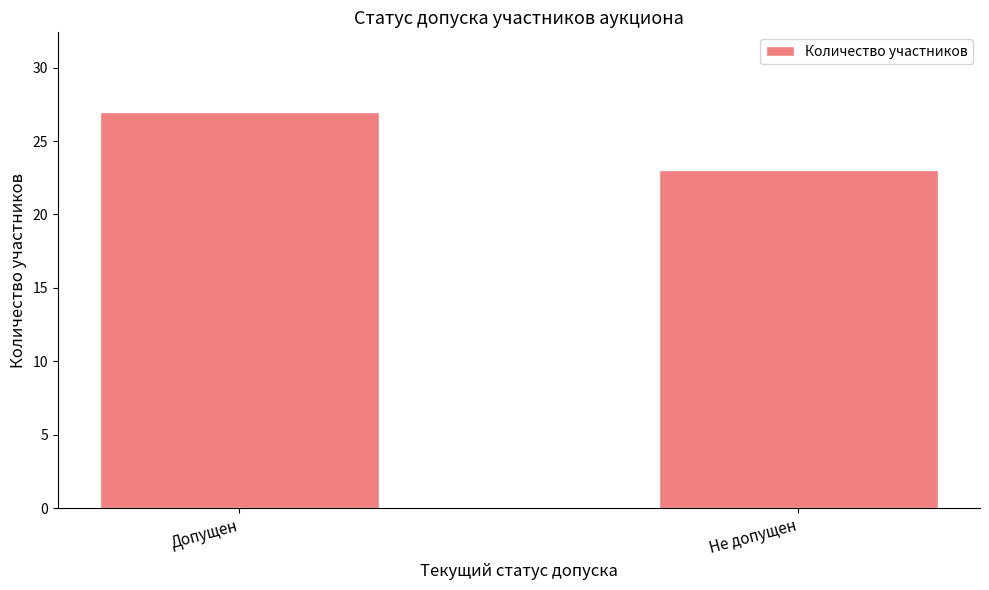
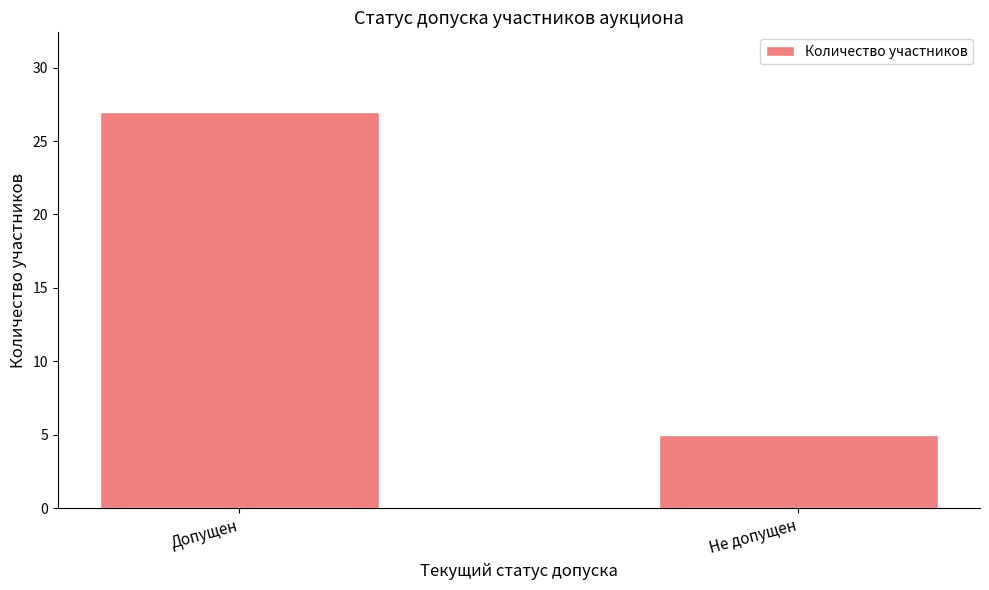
Не допущен: 23 -> 5
